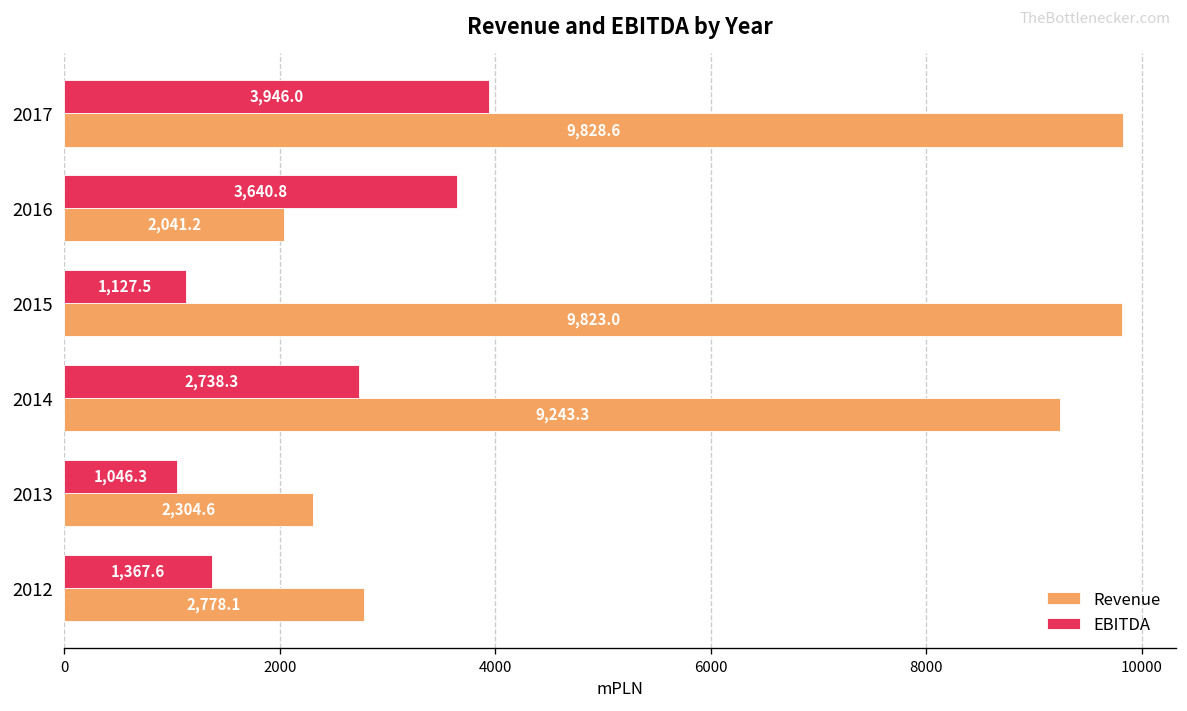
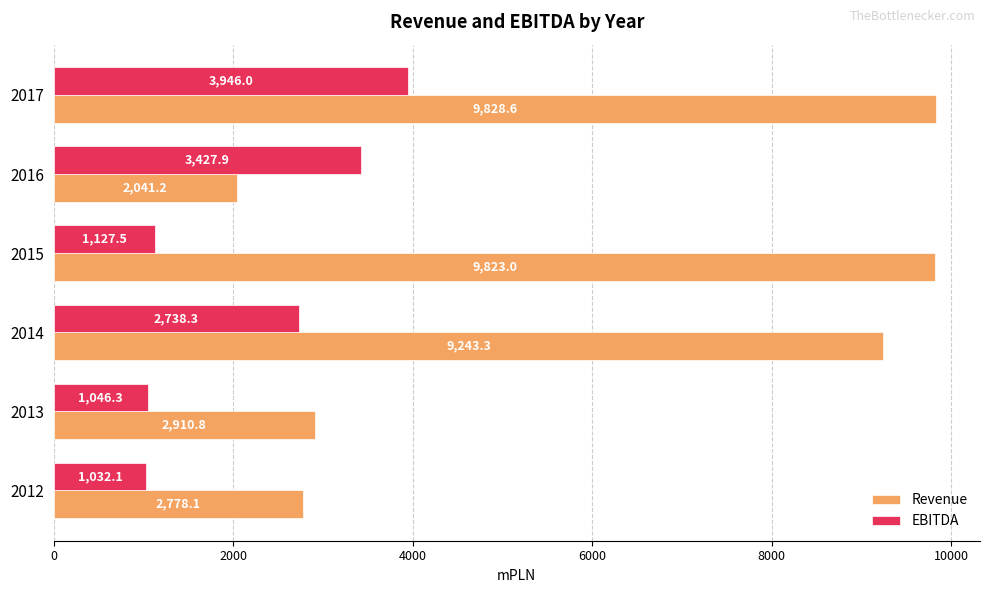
EBITDA, 2016: 3,640.8 -> 3,427.9
Revenue, 2013: 2,304.6 -> 2,910.8
EBITDA, 2012: 1,367.6 -> 1,032.1
